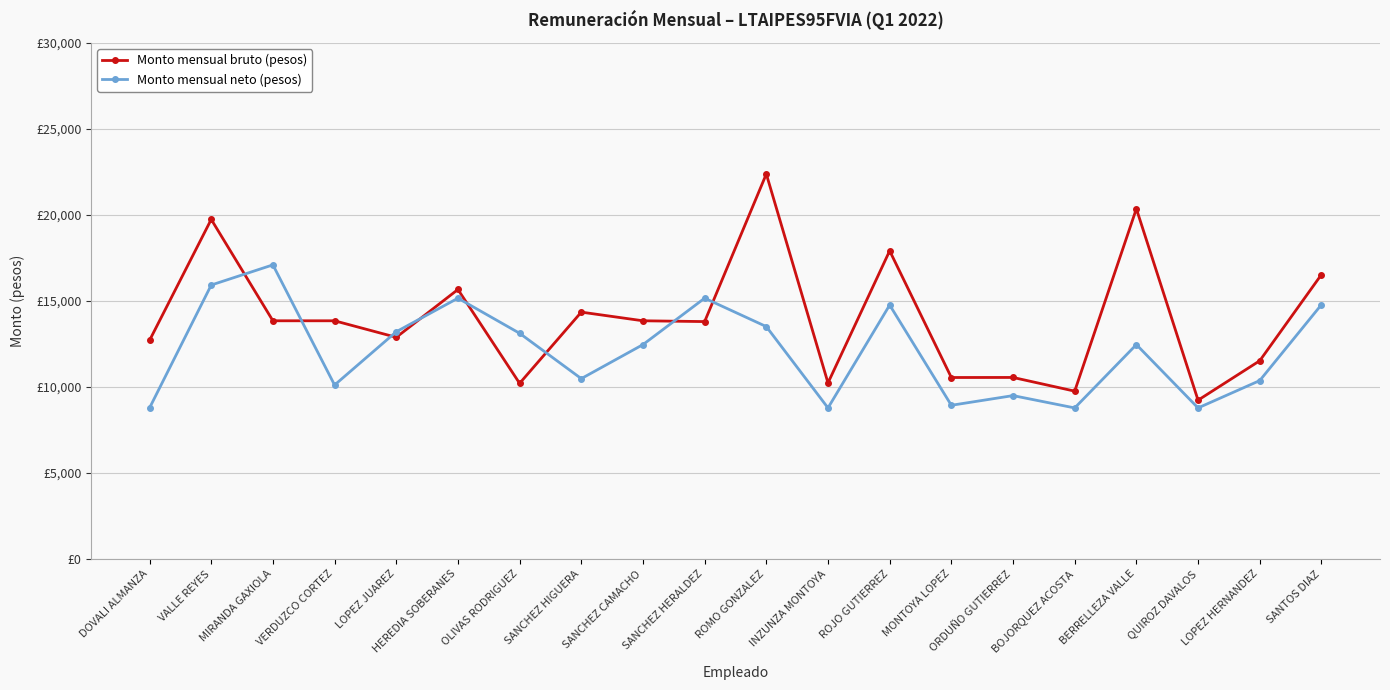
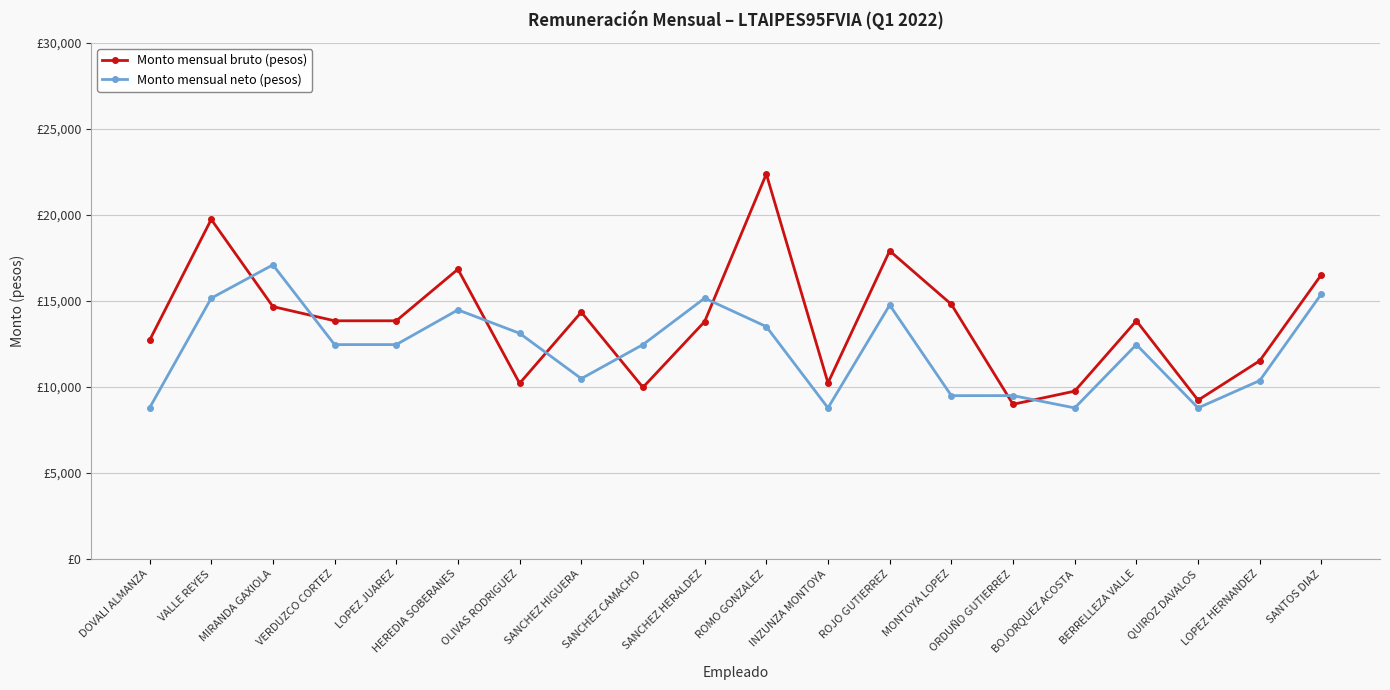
Monto mensual neto (pesos), VALLE REYES: £15,900 -> £15,200
Monto mensual bruto (pesos), MIRANDA GAXIOLA: £13,800 -> £14,700
Monto mensual neto (pesos), VERDUZCO CORTEZ: £10,100 -> £12,500
Monto mensual bruto (pesos), LOPEZ JUAREZ: £12,900 -> £13,800
Monto mensual neto (pesos), LOPEZ JUAREZ: £13,200 -> £12,500
Monto mensual bruto (pesos), HEREDIA SOBERANES: £15,700 -> £16,800
Monto mensual neto (pesos), HEREDIA SOBERANES: £15,200 -> £14,500
Monto mensual bruto (pesos), SANCHEZ CAMACHO: £13,800 -> £10,000
Monto mensual bruto (pesos), MONTOYA LOPEZ: £10,500 -> £14,800
Monto mensual neto (pesos), MONTOYA LOPEZ: £8,900 -> £9,500
Monto mensual bruto (pesos), ORDUÑO GUTIERREZ: £10,600 -> £9,000
Monto mensual bruto (pesos), BERRELLEZA VALLE: £20,400 -> £13,800
Monto mensual neto (pesos), SANTOS DIAZ: £14,800 -> £15,400
